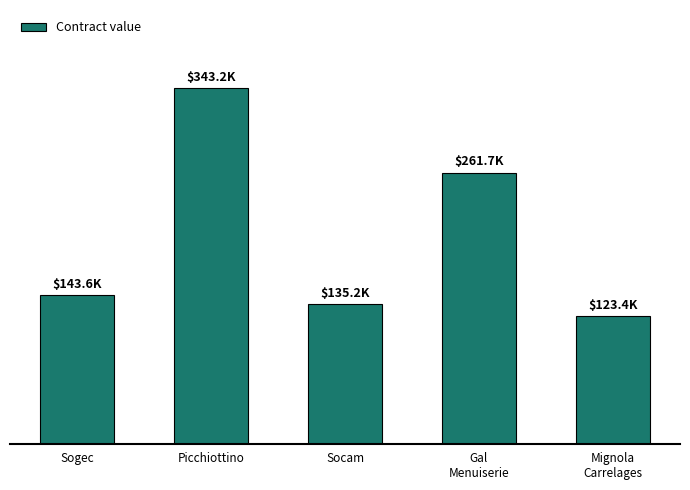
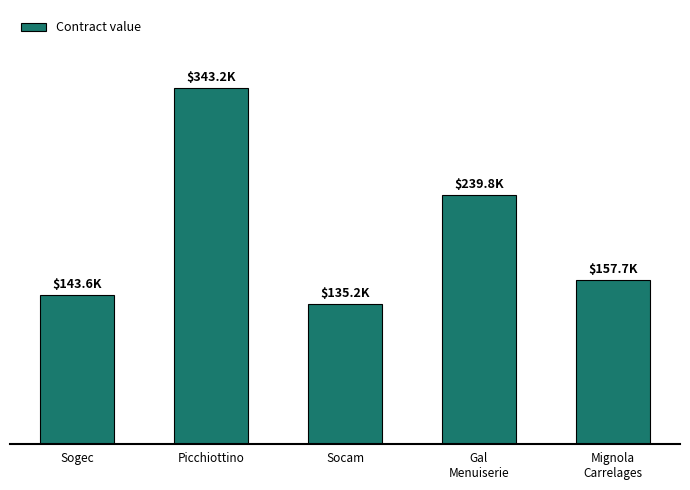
Gal Menuiserie: $261.7K -> $239.8K
Mignola Carrelages: $123.4K -> $157.7K
